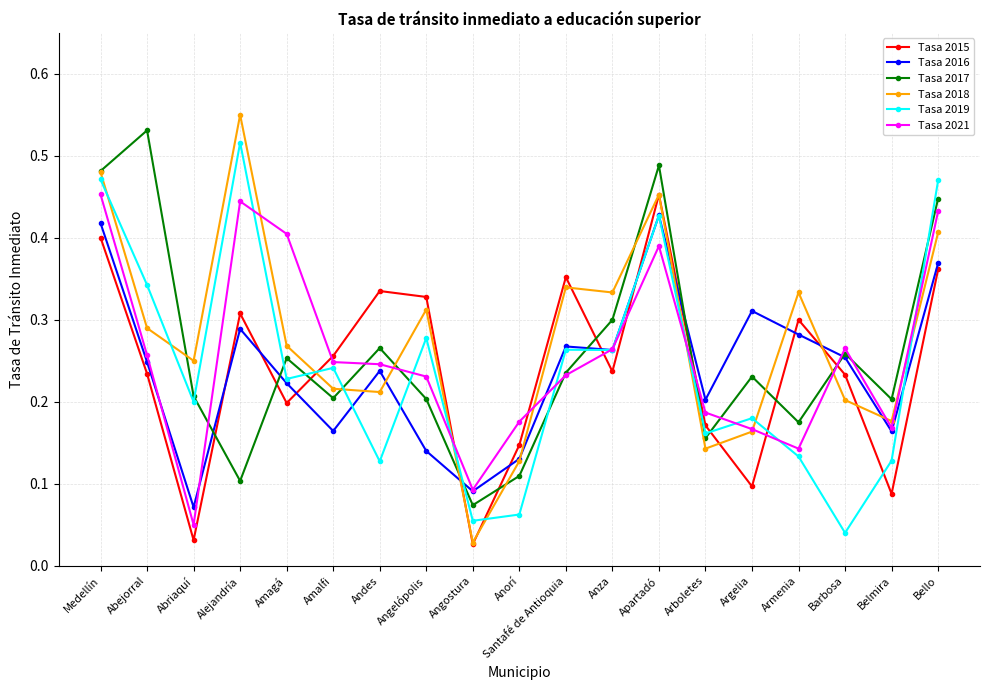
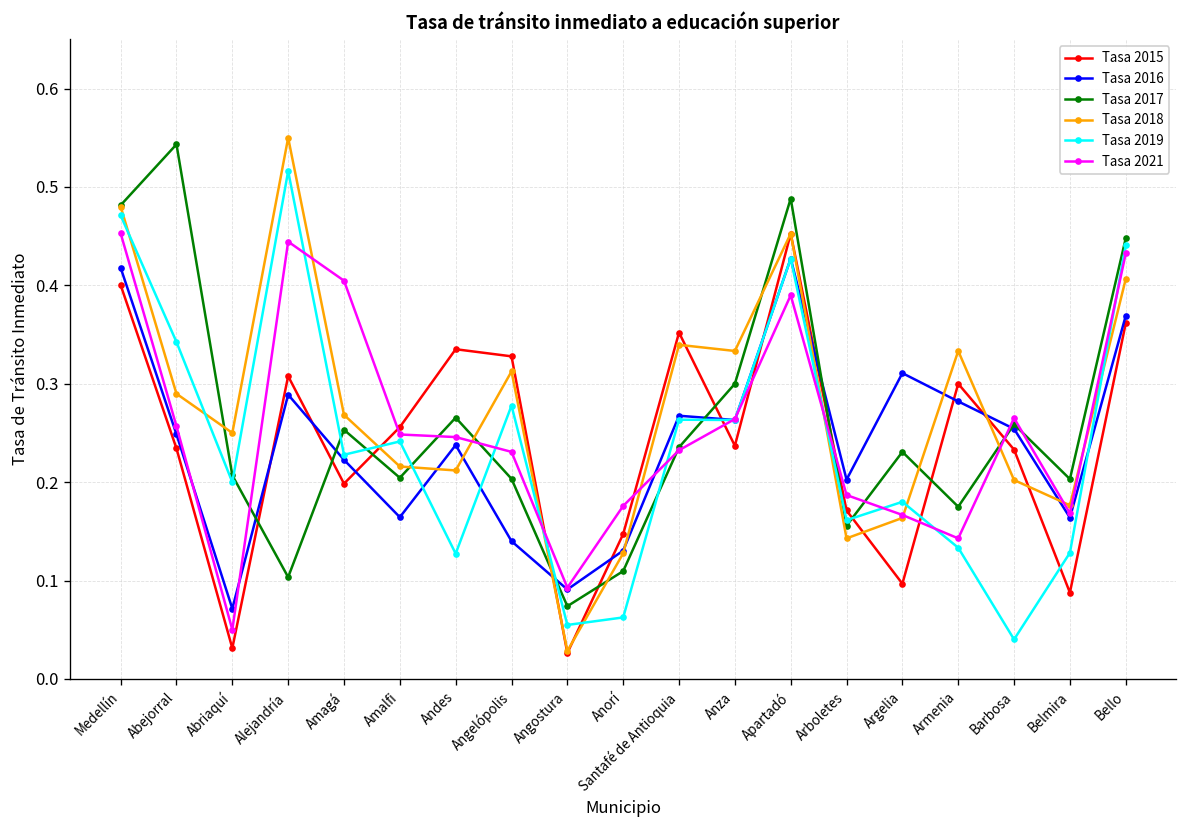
Tasa 2017, Abejorral: 0.53 -> 0.54
Tasa 2019, Bello: 0.47 -> 0.44
